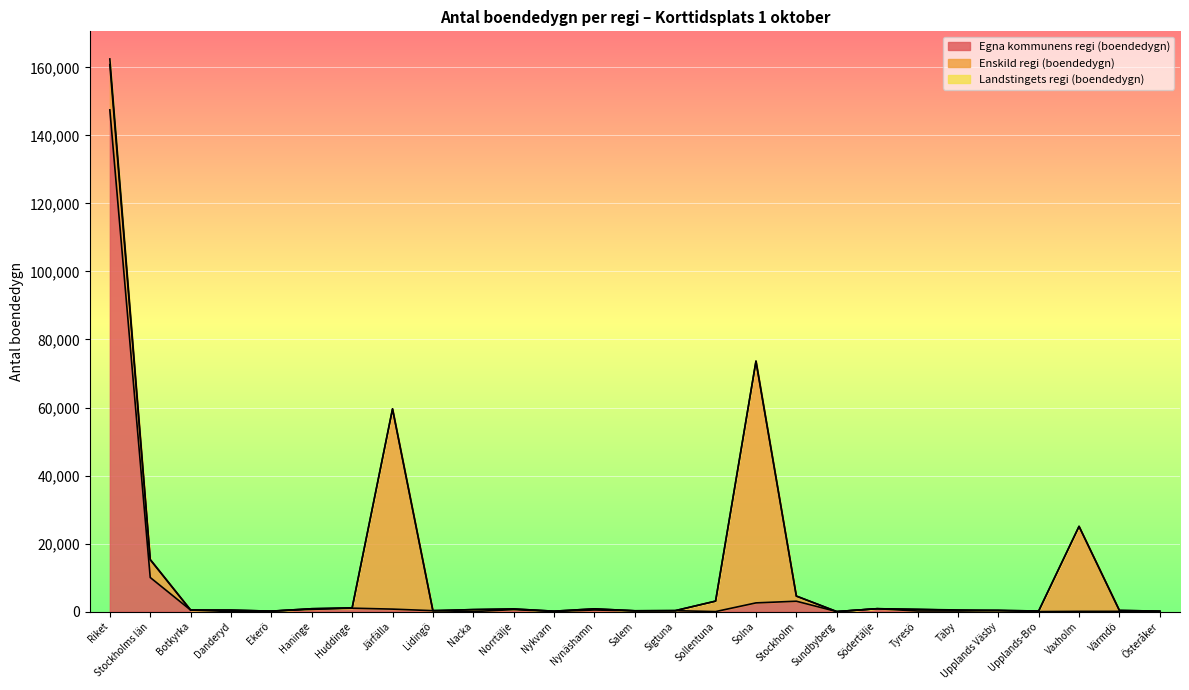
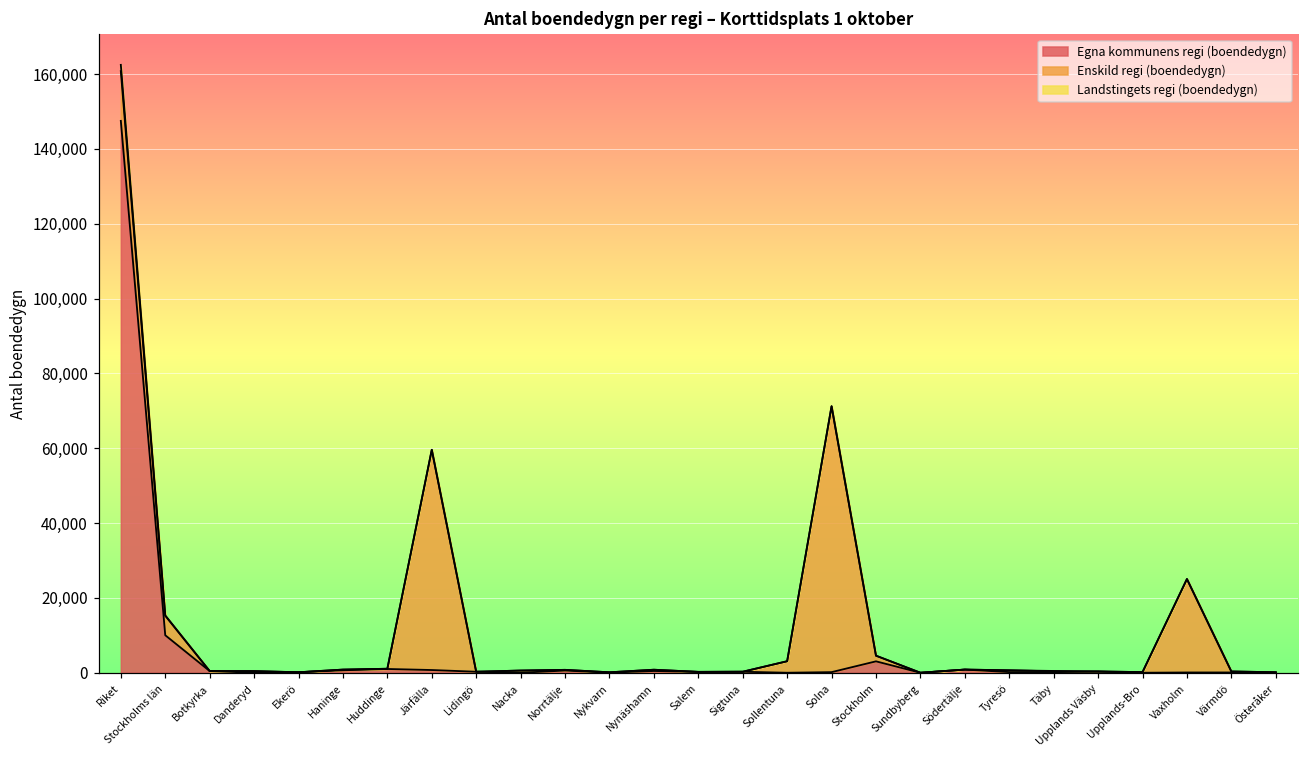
Egna kommunens regi (boendedygn), Solna: 3,000 -> 0
